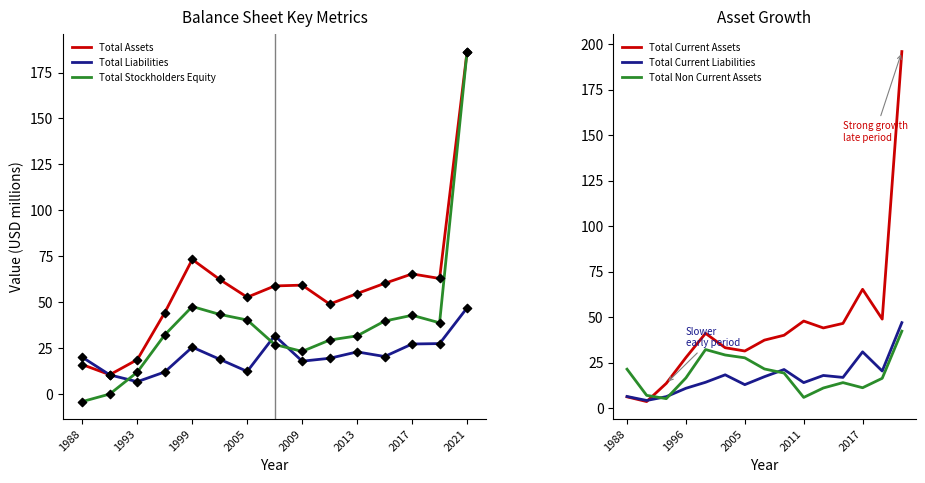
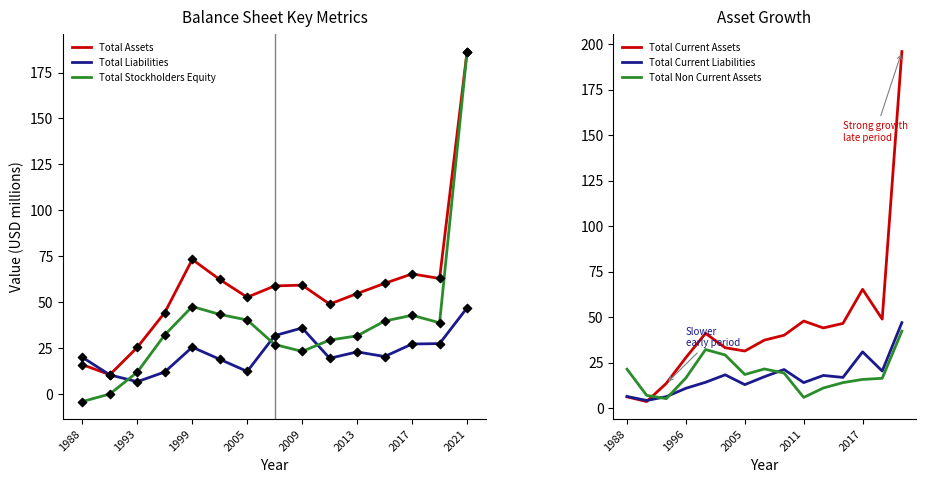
Balance Sheet Key Metrics, Total Assets, 1993: 19 -> 25
Balance Sheet Key Metrics, Total Liabilities, 2009: 18 -> 36
Asset Growth, Total Non Current Assets, 2005: 28 -> 18
Asset Growth, Total Non Current Assets, 2017: 11 -> 16
